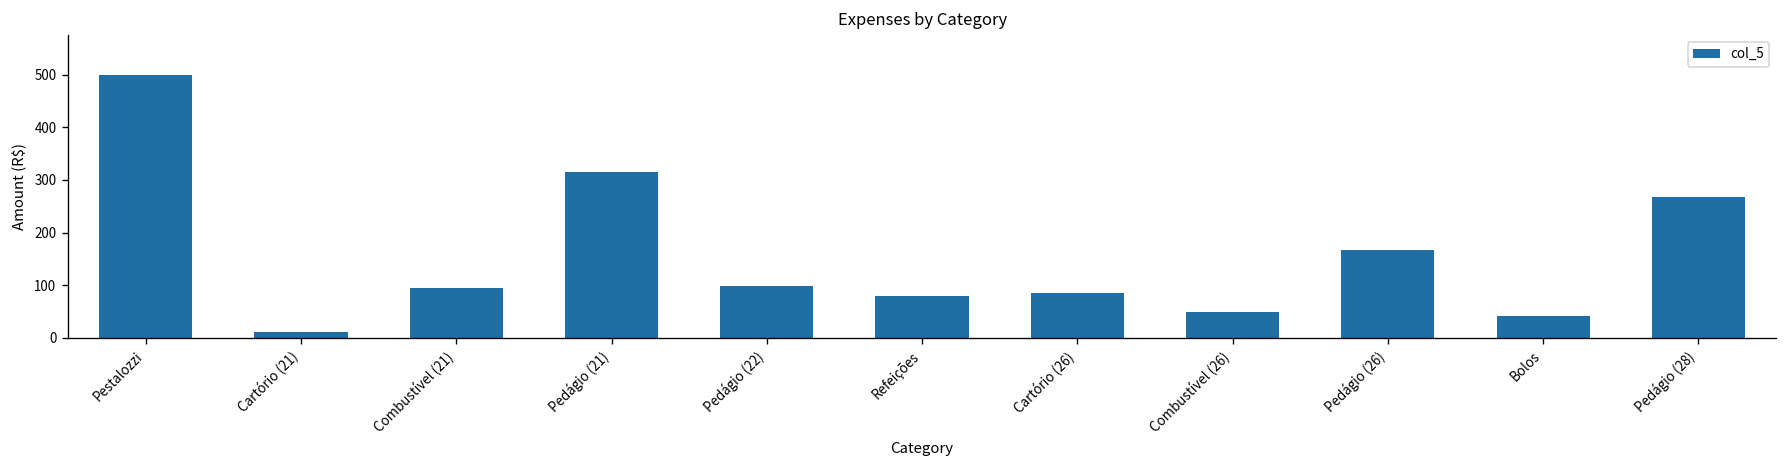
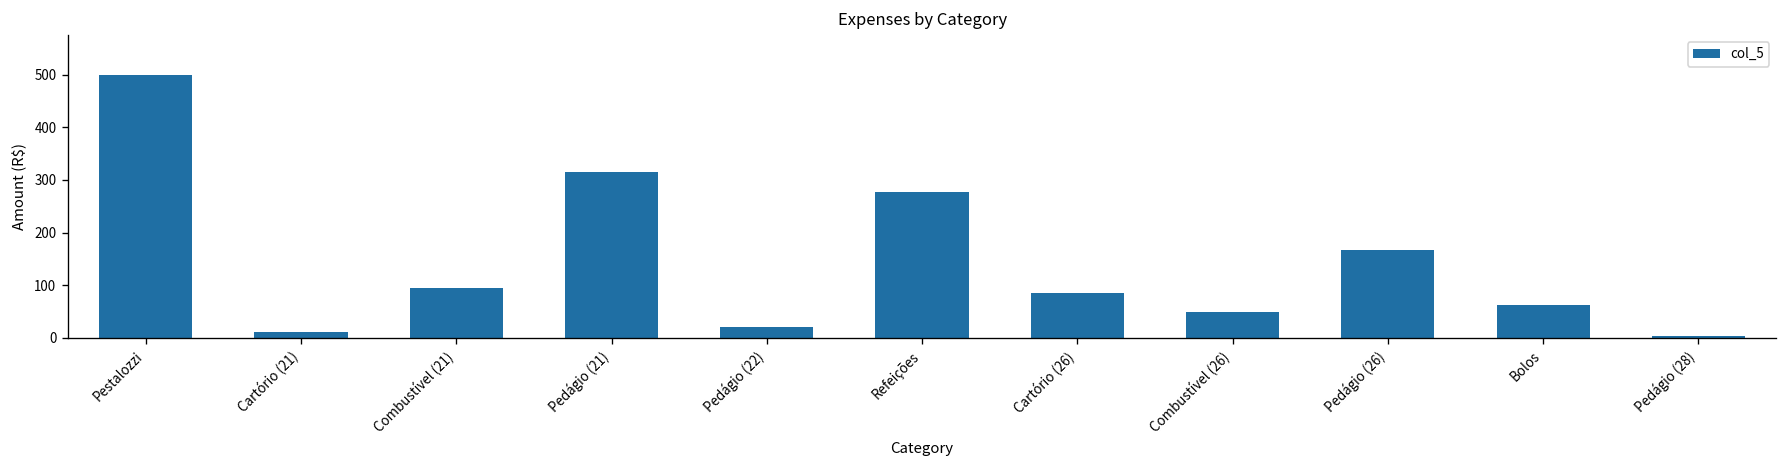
Pedágio (22): 100 -> 20
Refeições: 80 -> 280
Bolos: 40 -> 60
Pedágio (28): 270 -> 0
